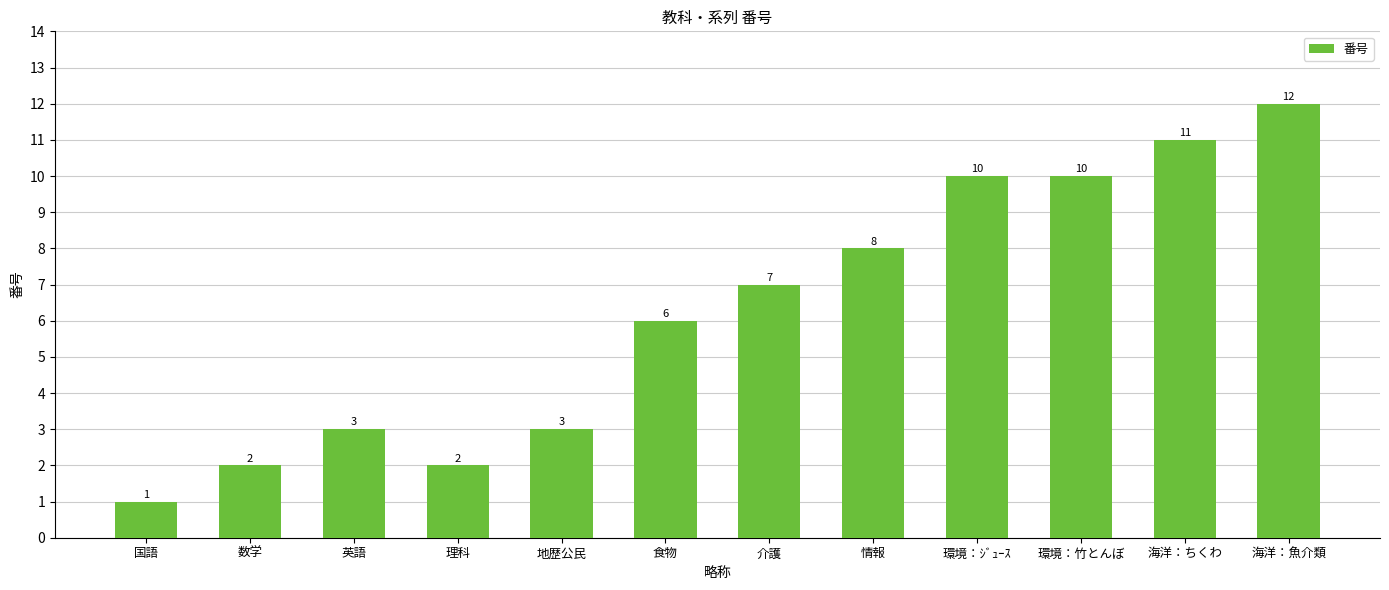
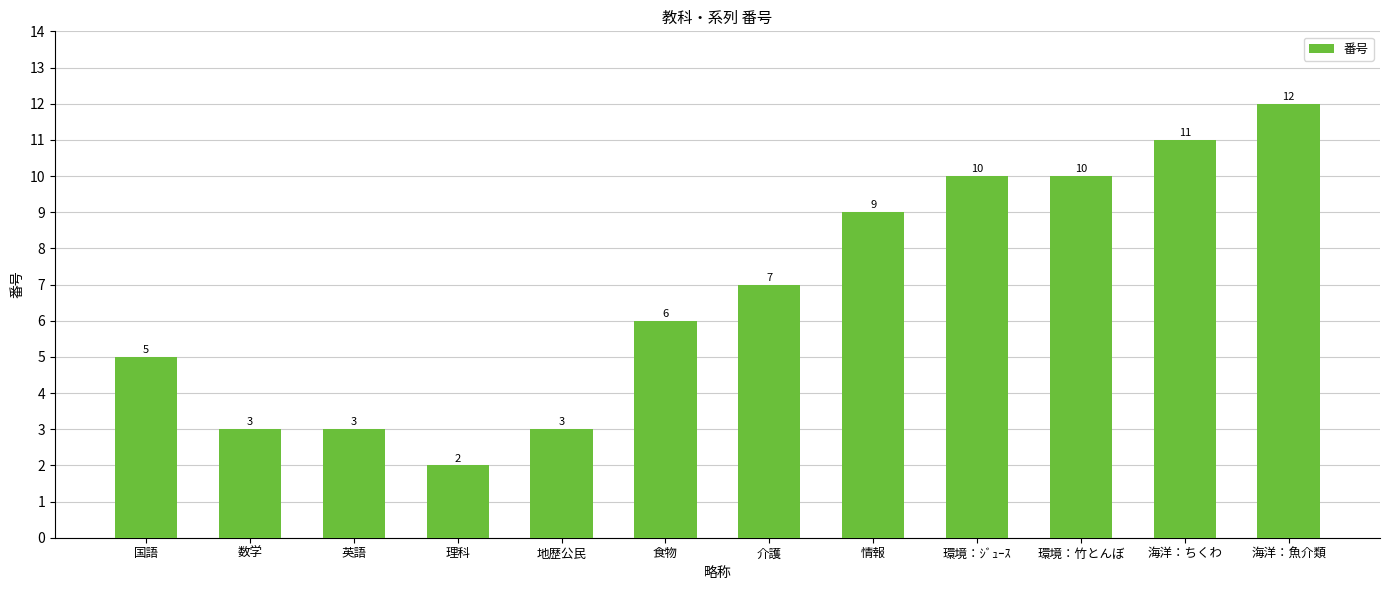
国語: 1 -> 5
数学: 2 -> 3
情報: 8 -> 9
